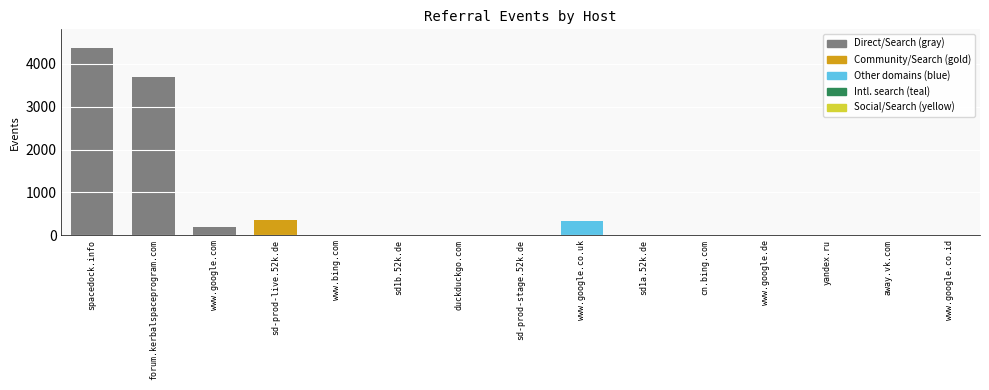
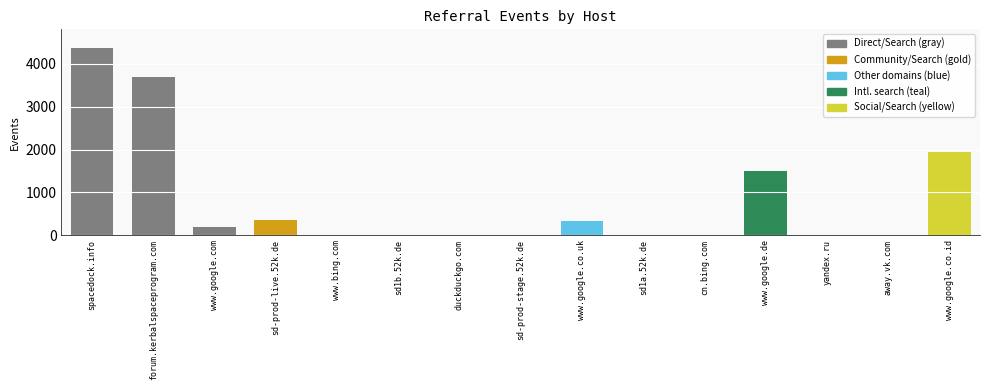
www.google.de: 0 -> 1500
www.google.co.id: 0 -> 1900
